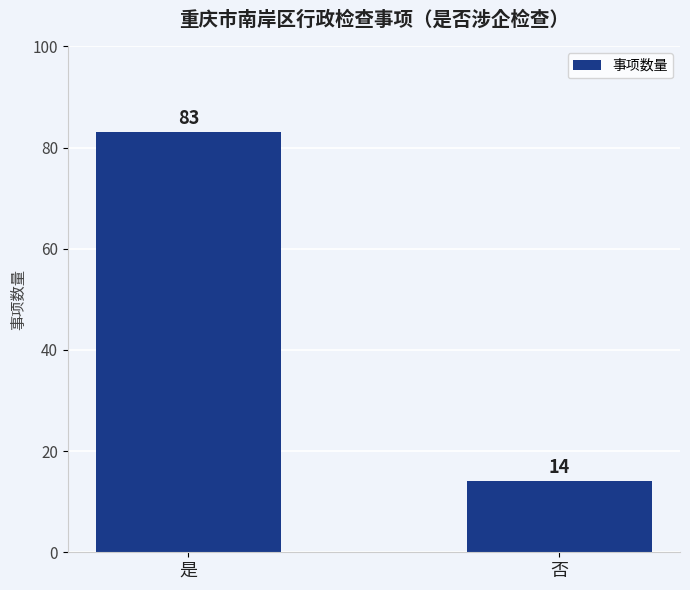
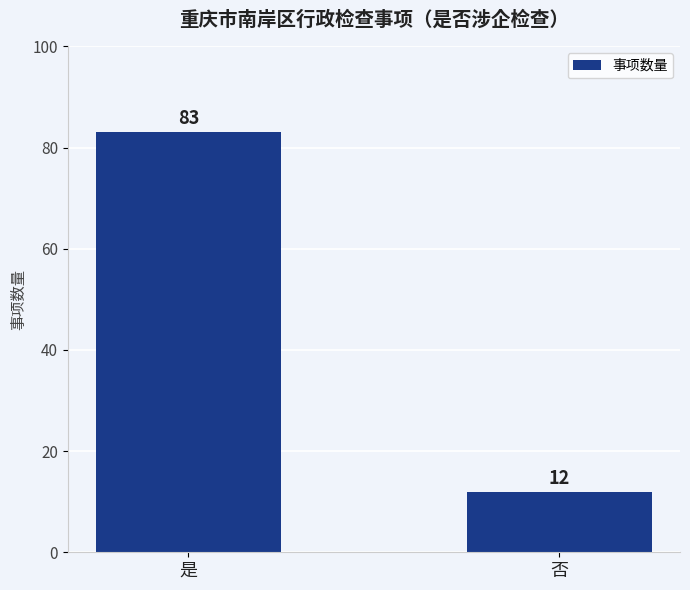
否: 14 -> 12
